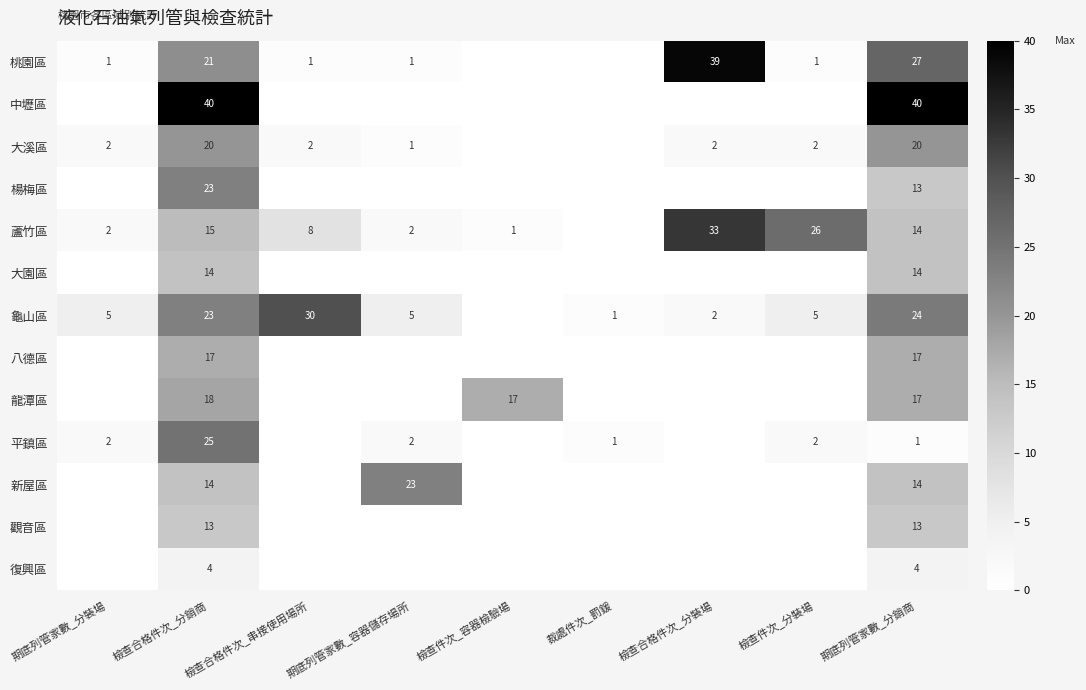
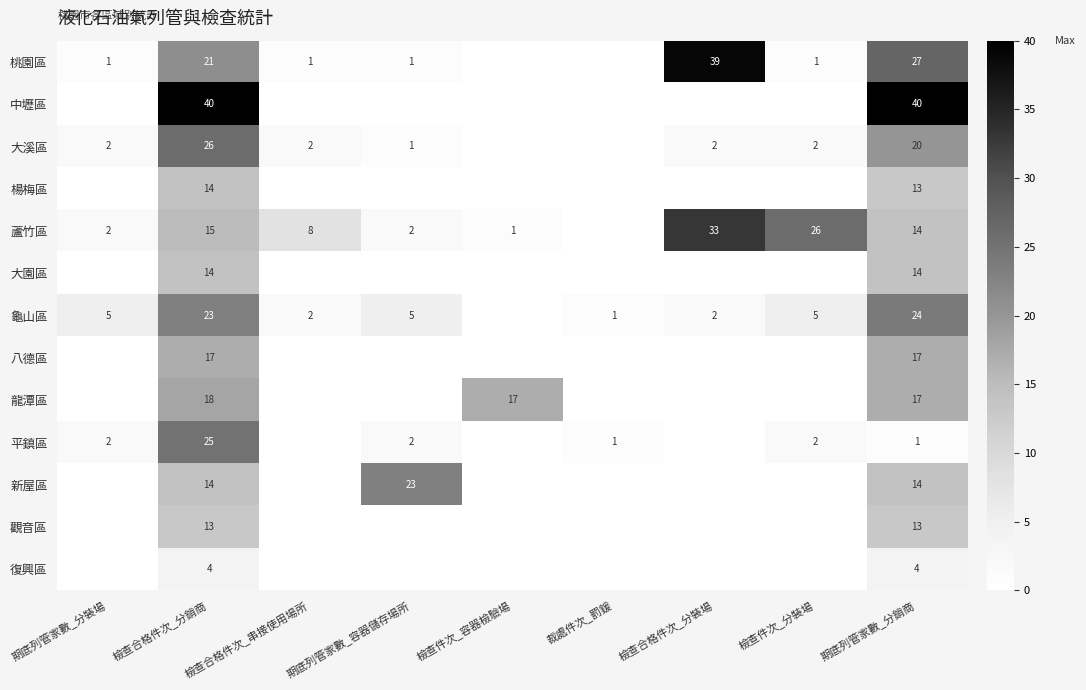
大溪區, 檢查合格件次_分銷商: 20 -> 26
楊梅區, 檢查合格件次_分銷商: 23 -> 14
龜山區, 檢查合格件次_串接使用場所: 30 -> 2
